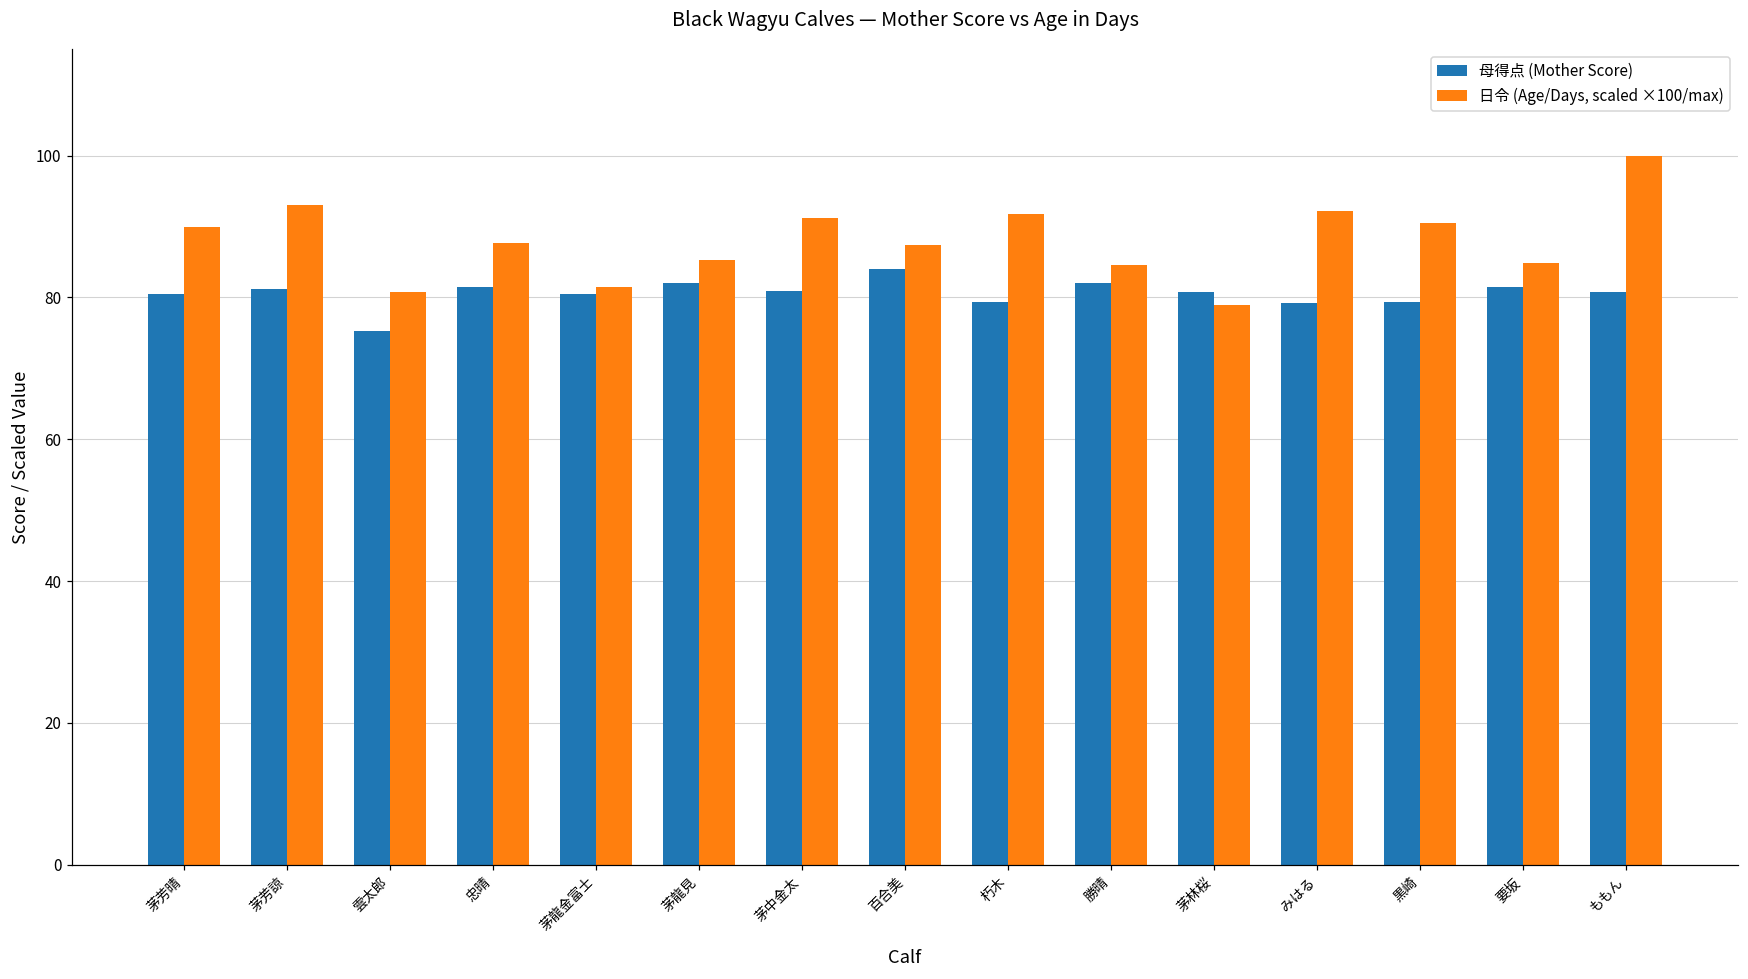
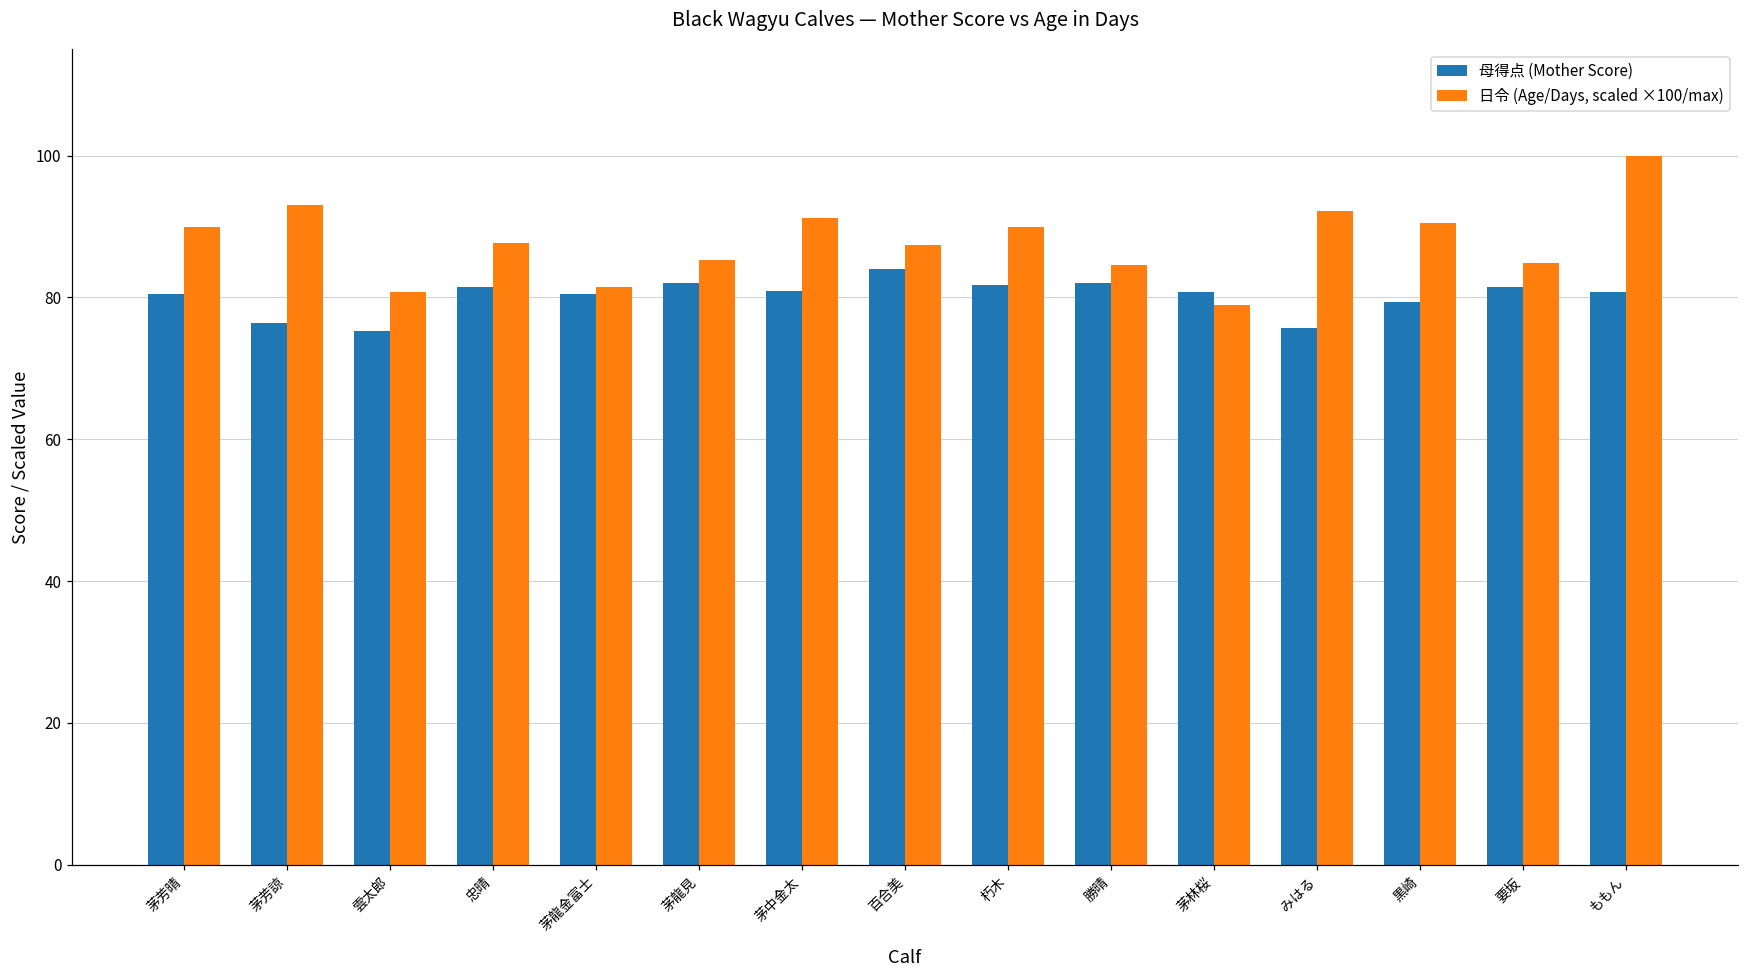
母得点 (Mother Score), 茅芳諒: 81 -> 76
母得点 (Mother Score), 朽木: 79 -> 82
日令 (Age/Days, scaled ×100/max), 朽木: 92 -> 90
母得点 (Mother Score), みはる: 79 -> 76
